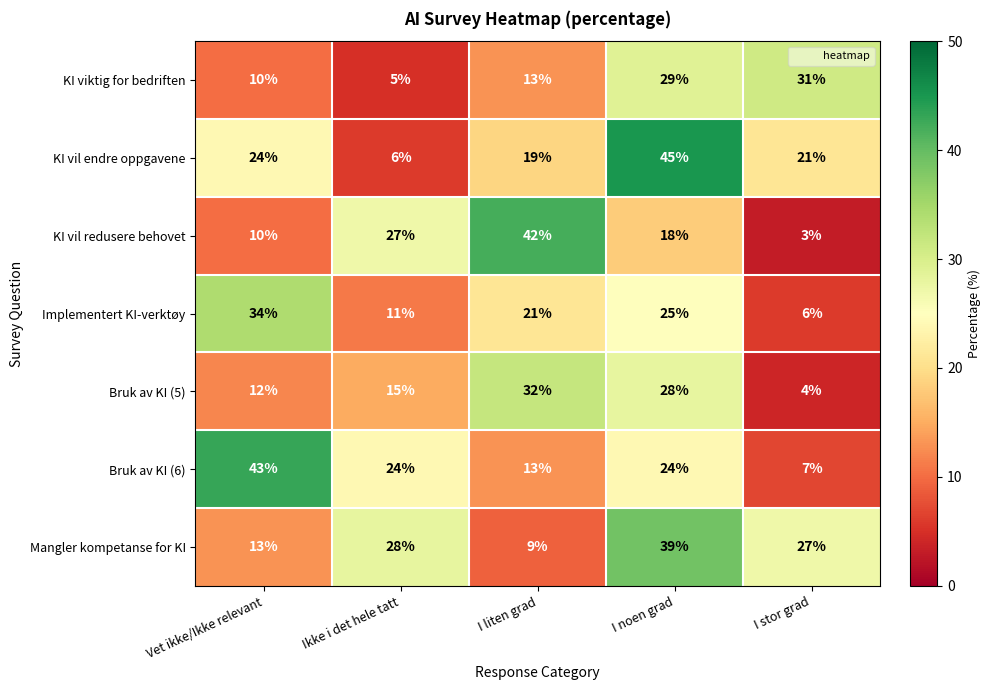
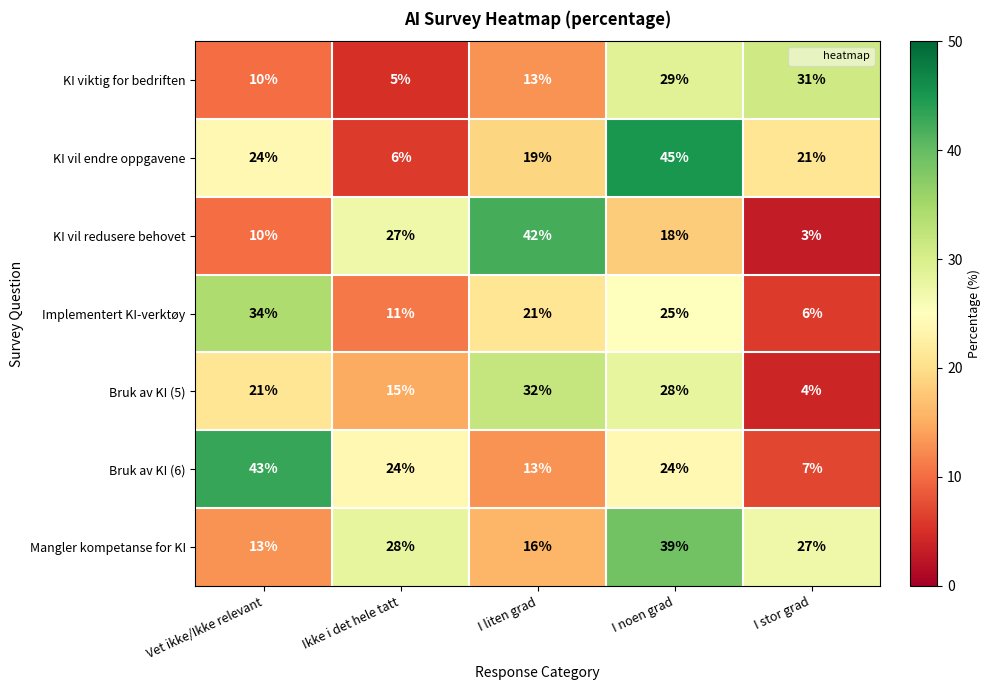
Bruk av KI (5), Vet ikke/Ikke relevant: 12% -> 21%
Mangler kompetanse for KI, I liten grad: 9% -> 16%
